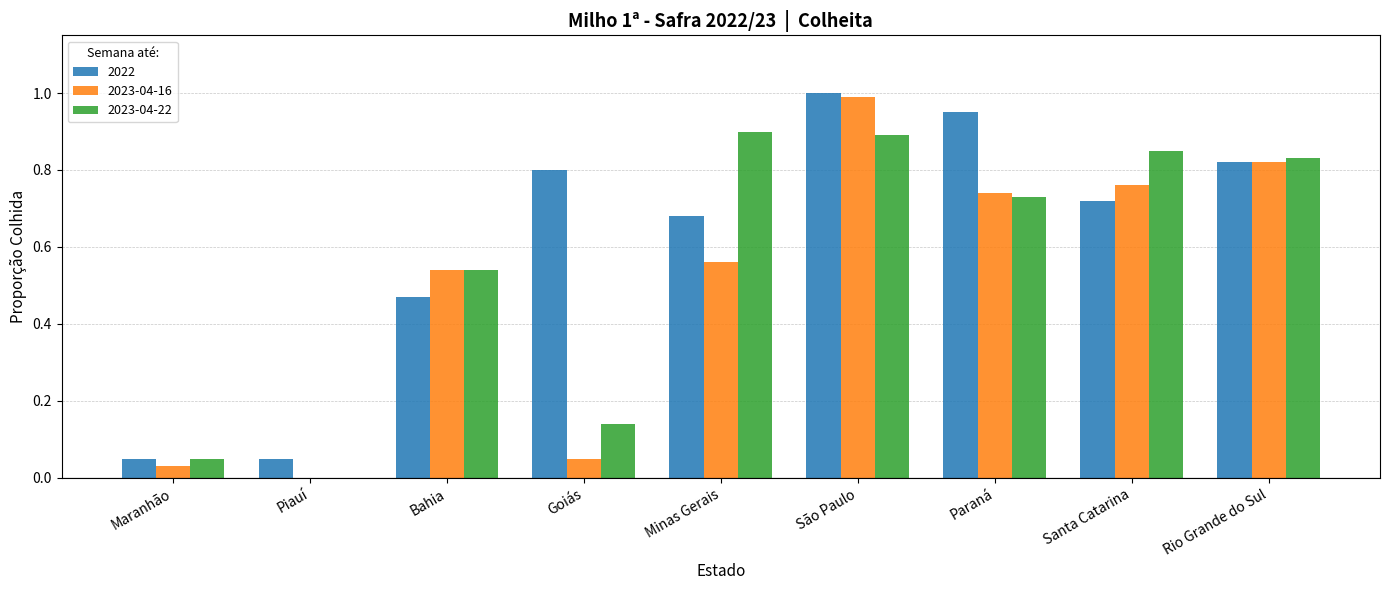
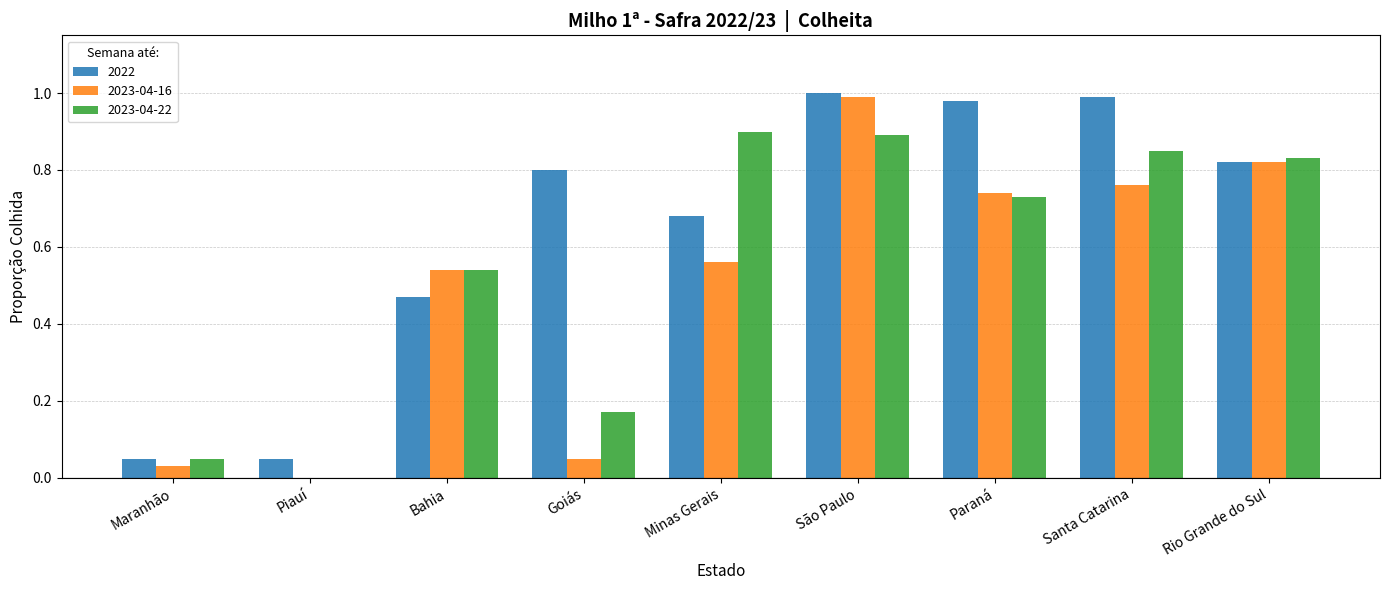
2023-04-22, Goiás: 0.14 -> 0.17
2022, Paraná: 0.95 -> 0.98
2022, Santa Catarina: 0.72 -> 0.99
